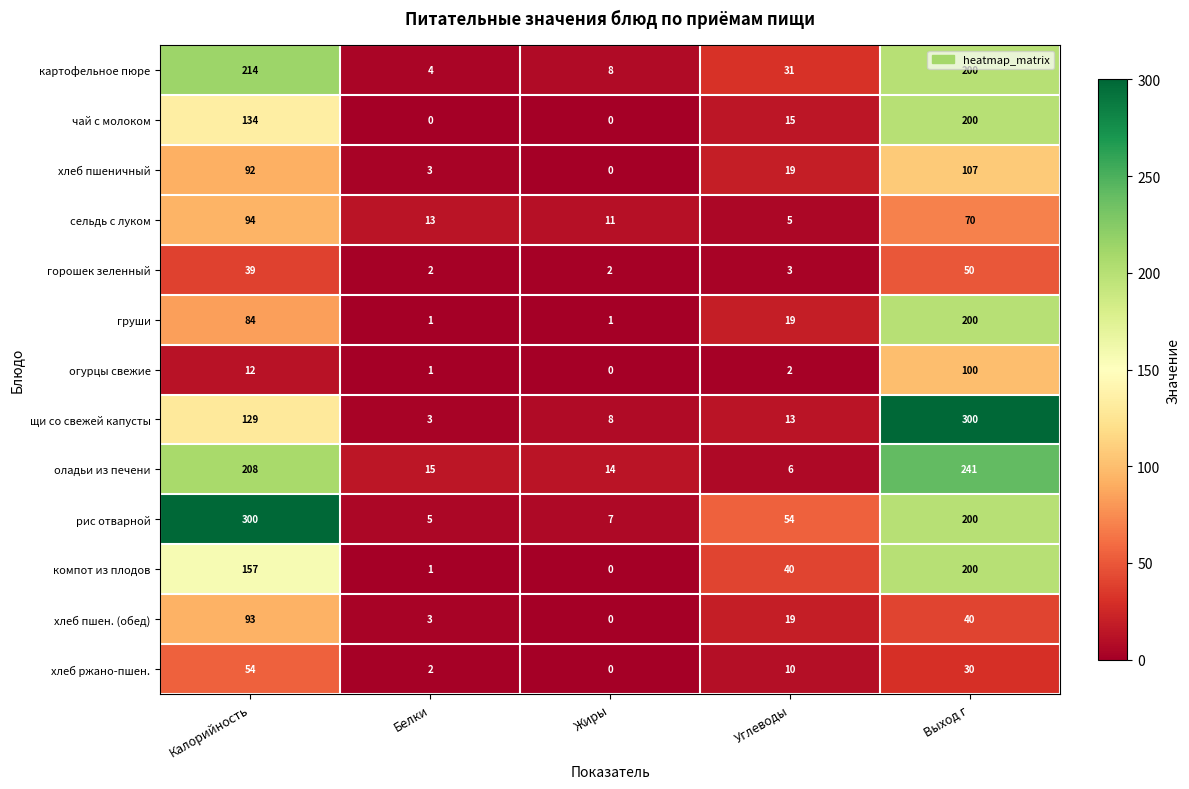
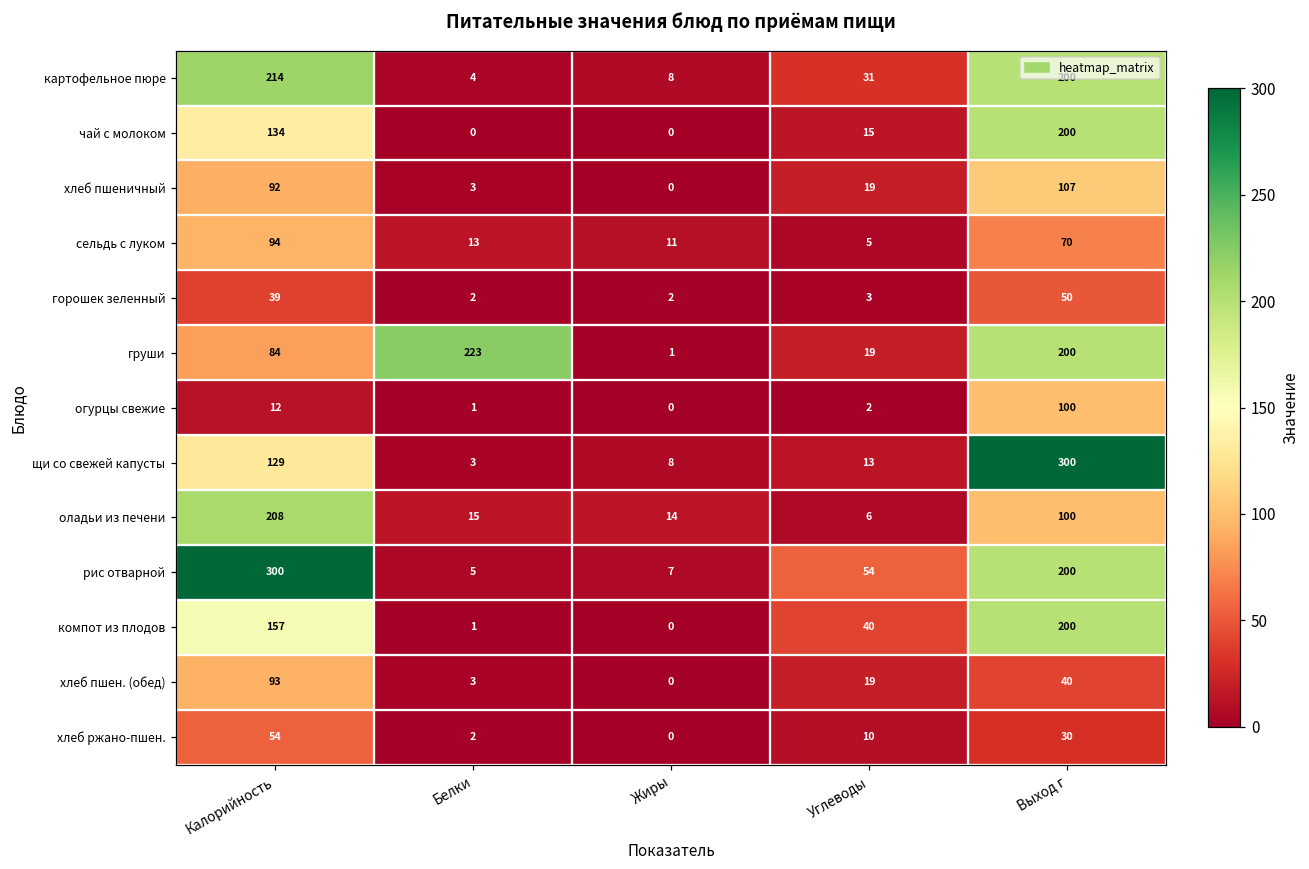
груши, Белки: 1 -> 223
оладьи из печени, Выход г: 241 -> 100
